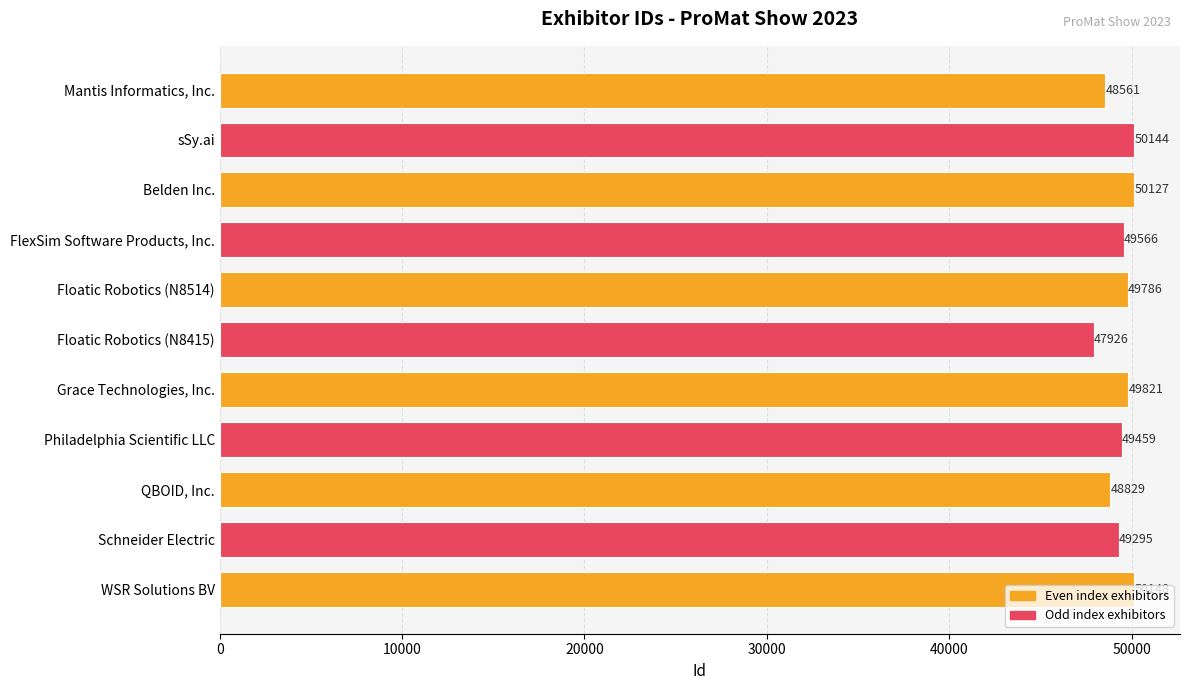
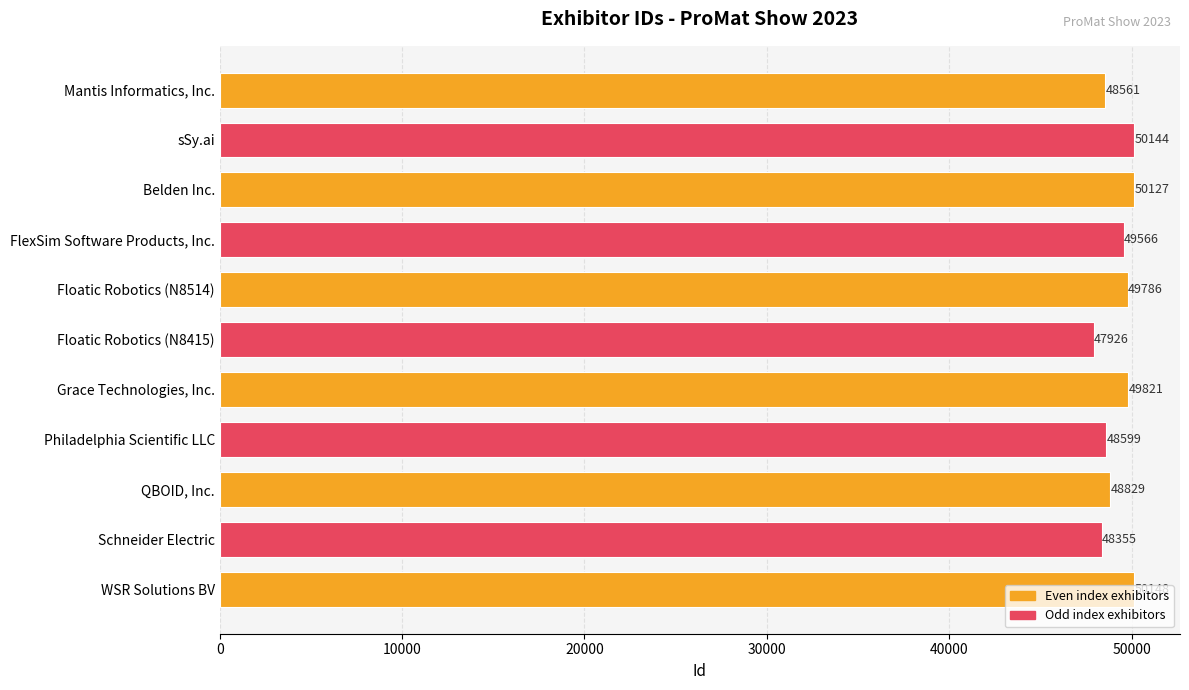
Philadelphia Scientific LLC: 49459 -> 48599
Schneider Electric: 49295 -> 48355
